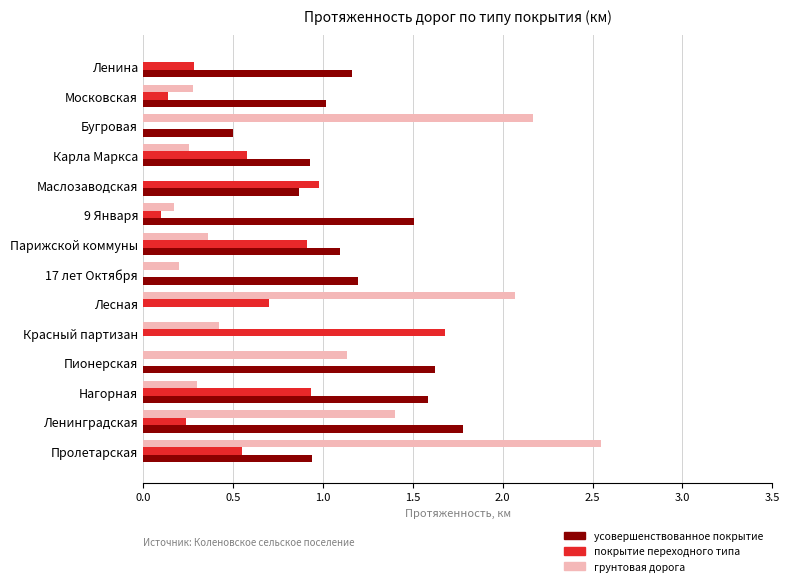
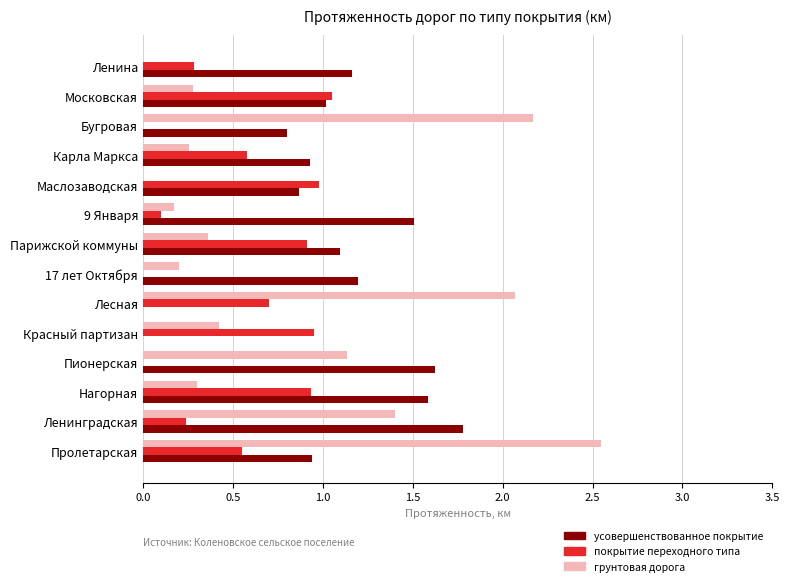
покрытие переходного типа, Московская: 0.14 -> 1.05
усовершенствованное покрытие, Бугровая: 0.5 -> 0.8
покрытие переходного типа, Красный партизан: 1.68 -> 0.95
